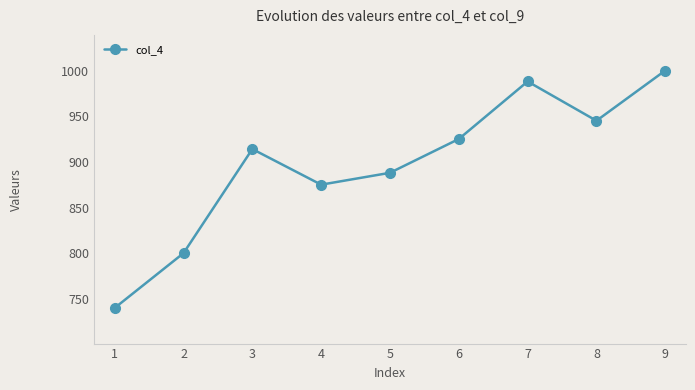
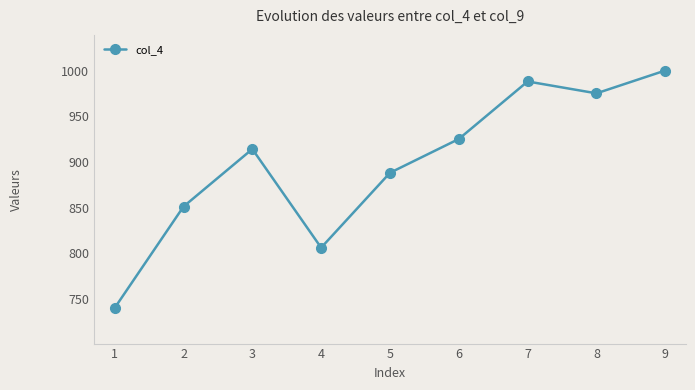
2: 800 -> 850
4: 880 -> 810
8: 950 -> 980
